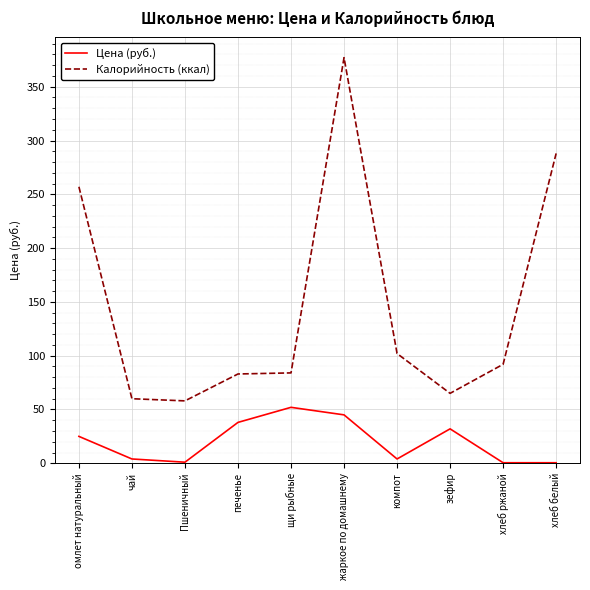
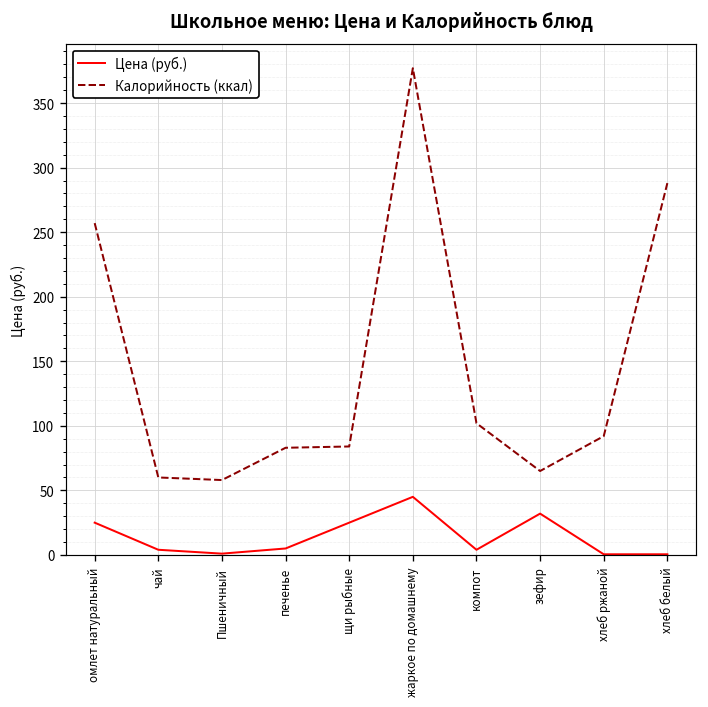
Цена (руб.), печенье: 38 -> 5
Цена (руб.), щи рыбные: 52 -> 25
